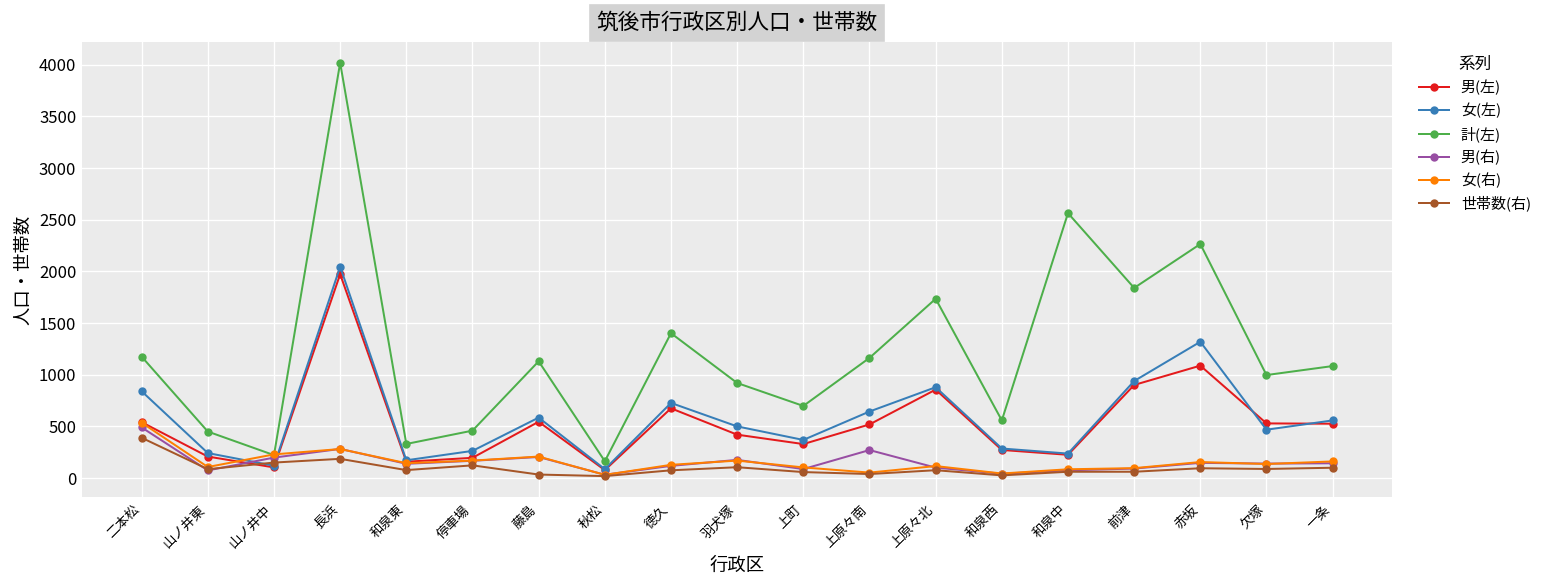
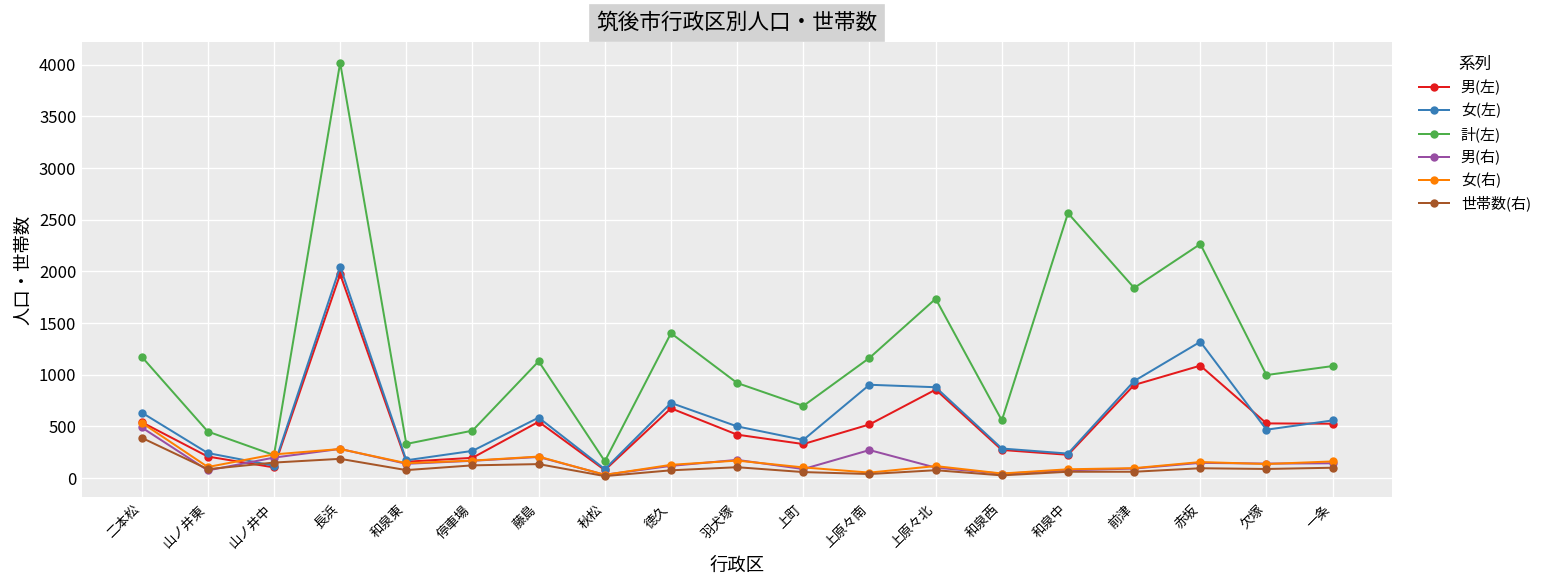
女(左), 二本松: 800 -> 600
世帯数(右), 藤島: 0 -> 100
女(左), 上原々南: 600 -> 900
